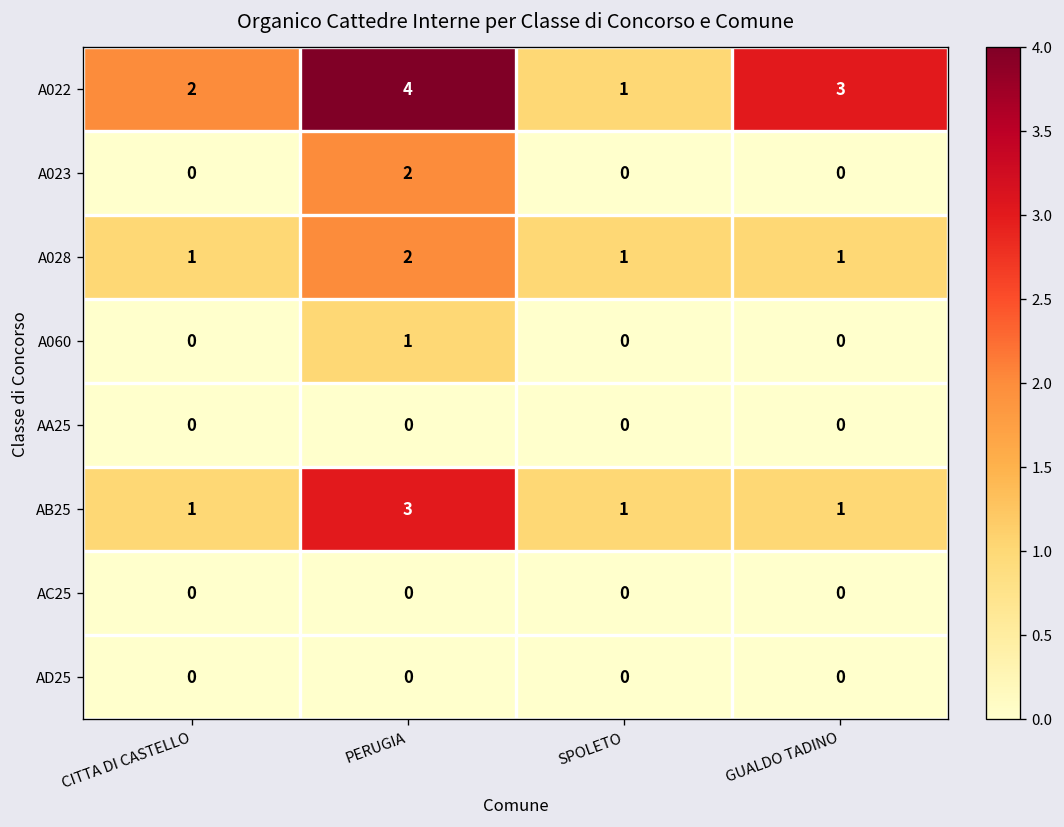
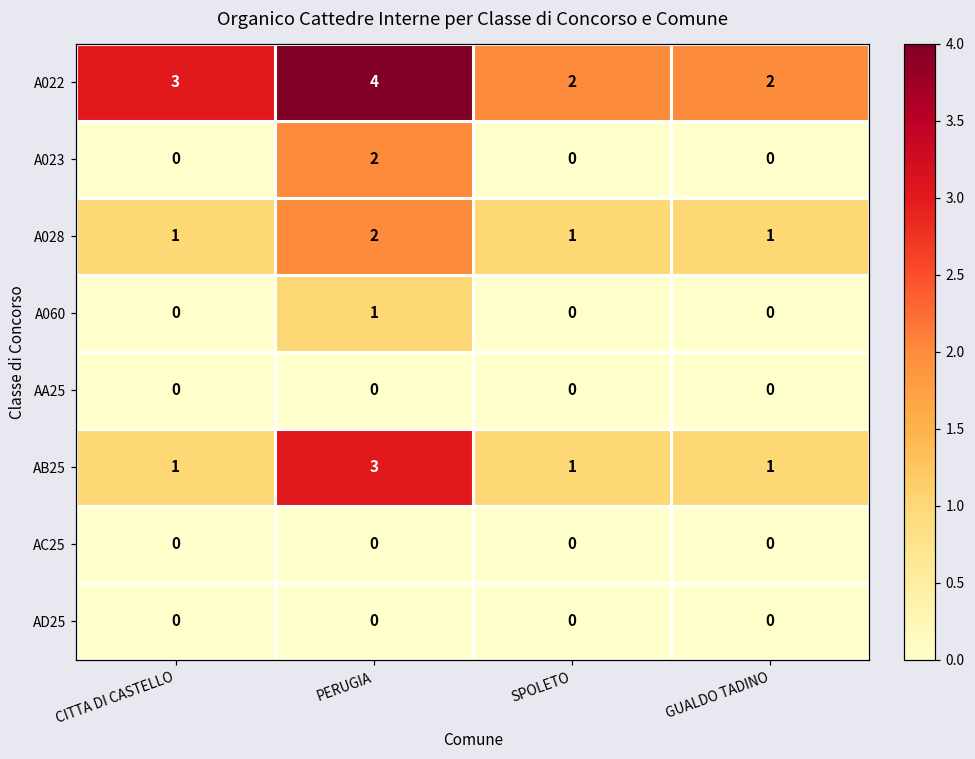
A022, CITTA DI CASTELLO: 2 -> 3
A022, SPOLETO: 1 -> 2
A022, GUALDO TADINO: 3 -> 2
